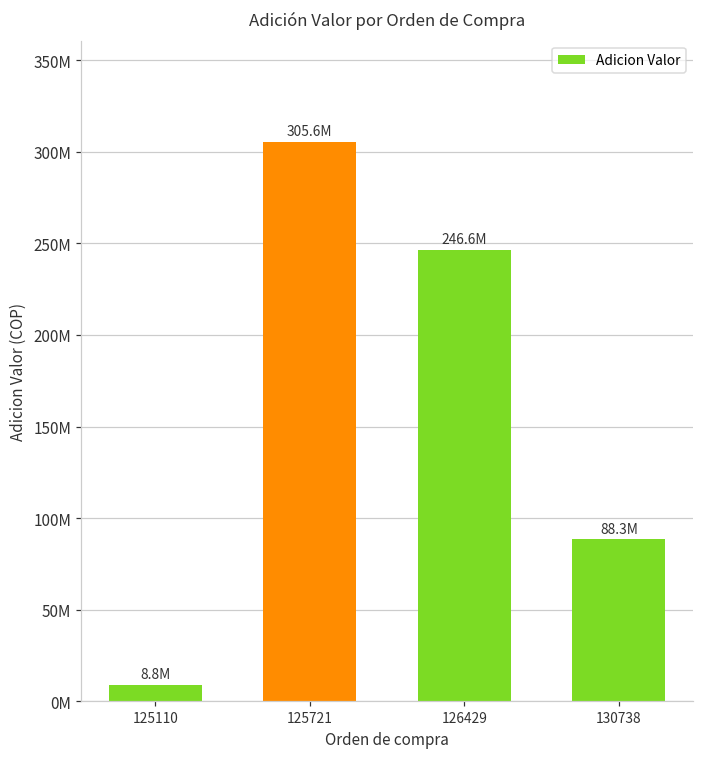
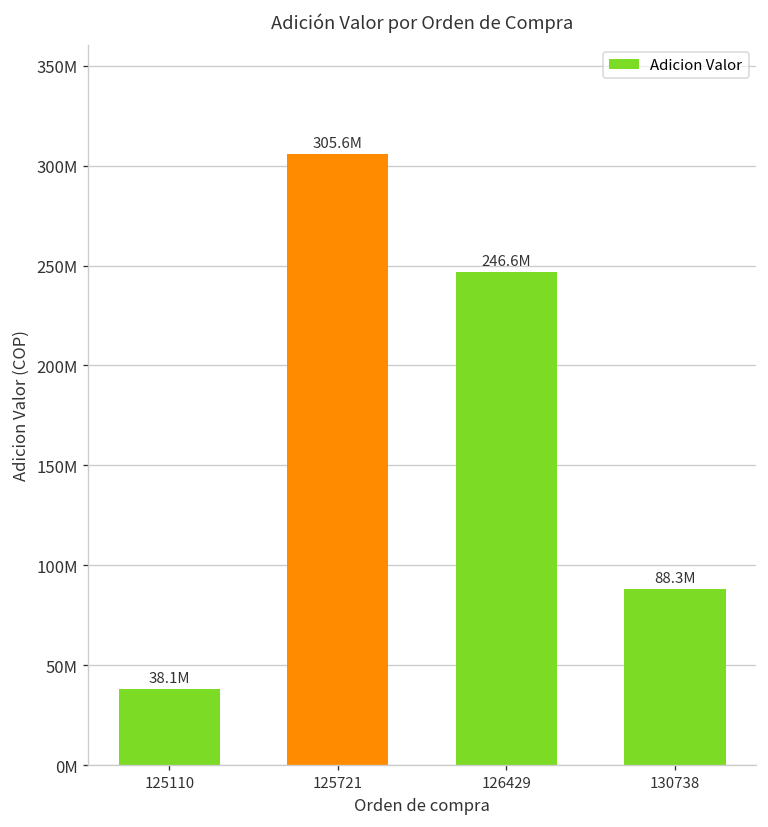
125110: 8.8M -> 38.1M
